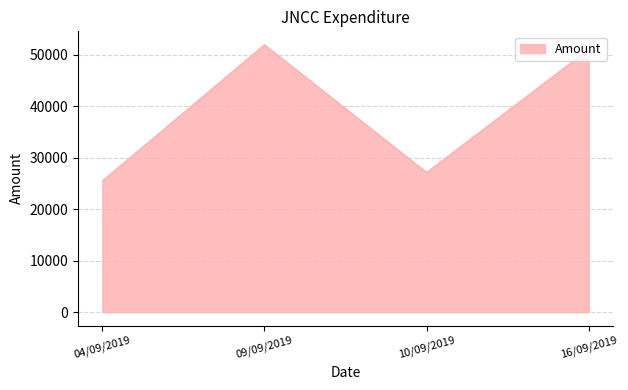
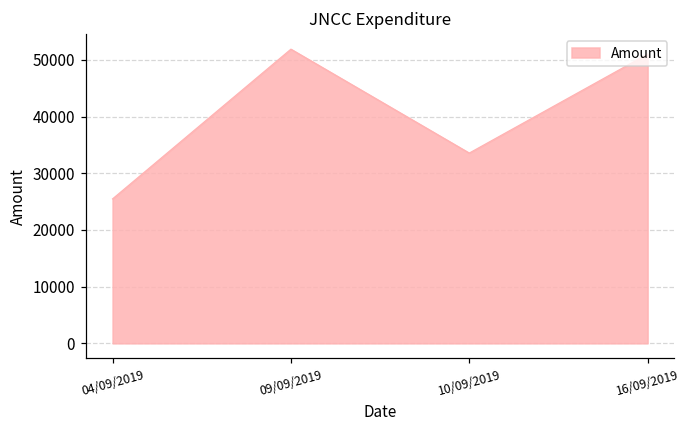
10/09/2019: 27000 -> 34000
